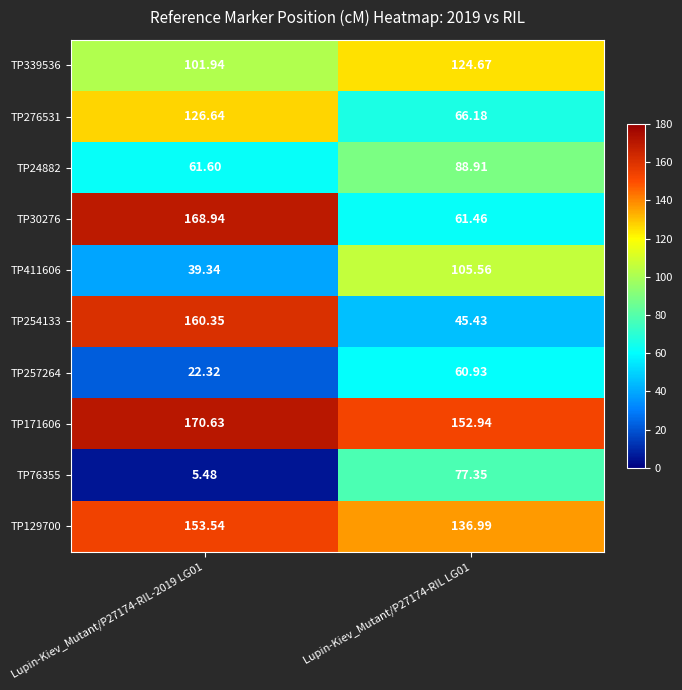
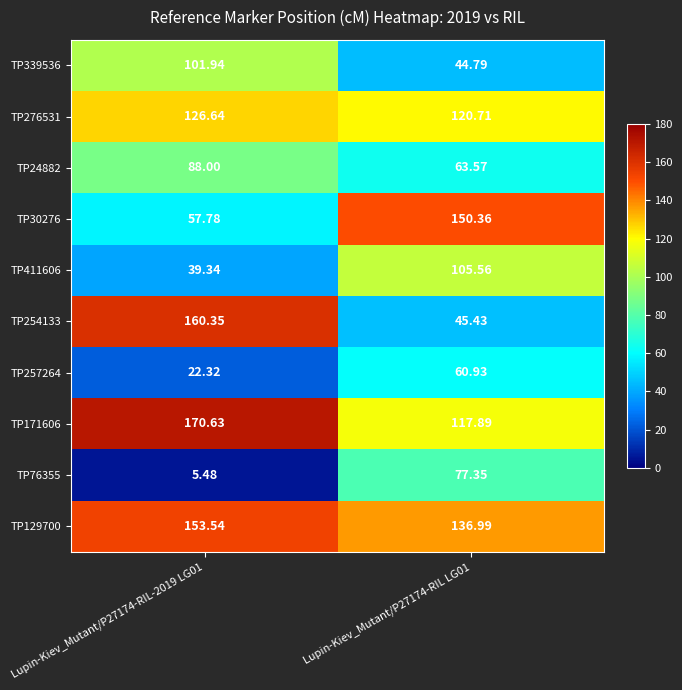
TP339536, Lupin-Kiev_Mutant/P27174-RIL LG01: 124.67 -> 44.79
TP276531, Lupin-Kiev_Mutant/P27174-RIL LG01: 66.18 -> 120.71
TP24882, Lupin-Kiev_Mutant/P27174-RIL-2019 LG01: 61.60 -> 88.00
TP24882, Lupin-Kiev_Mutant/P27174-RIL LG01: 88.91 -> 63.57
TP30276, Lupin-Kiev_Mutant/P27174-RIL-2019 LG01: 168.94 -> 57.78
TP30276, Lupin-Kiev_Mutant/P27174-RIL LG01: 61.46 -> 150.36
TP171606, Lupin-Kiev_Mutant/P27174-RIL LG01: 152.94 -> 117.89
